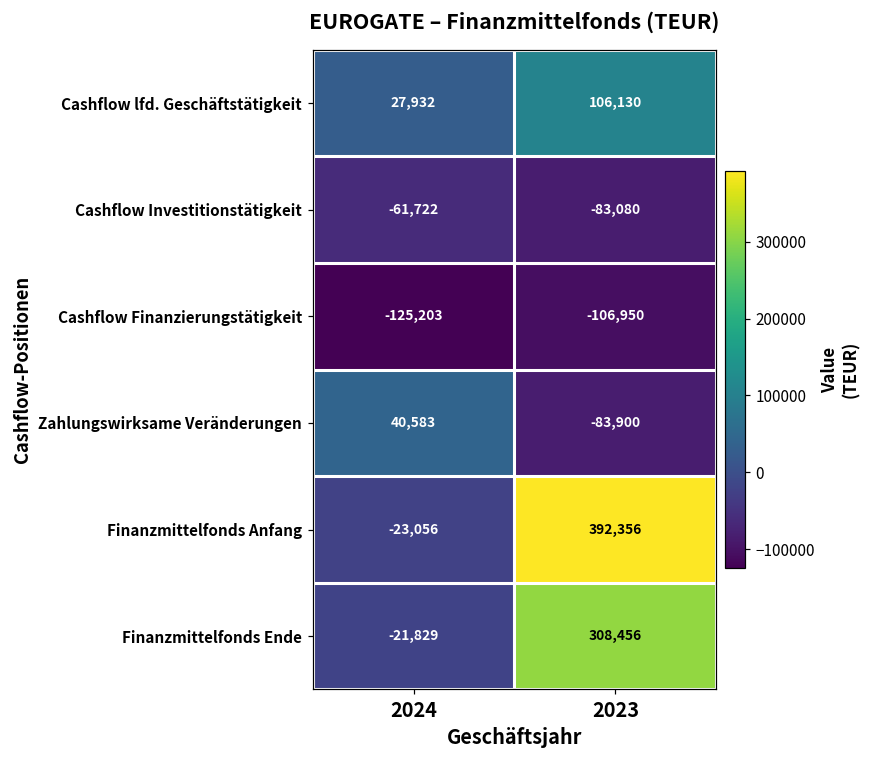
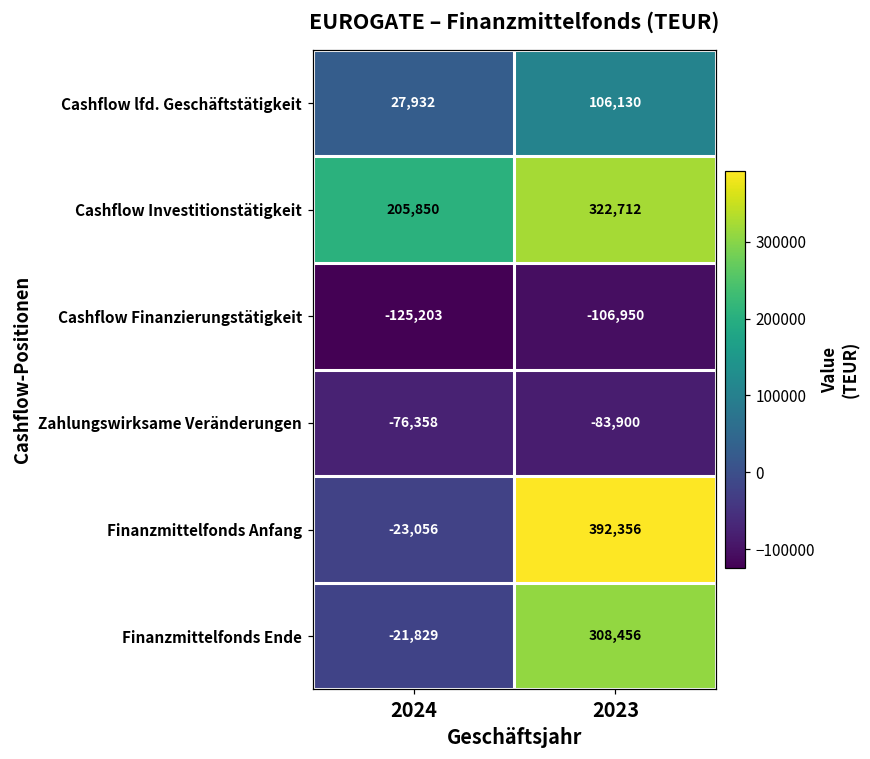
Cashflow Investitionstätigkeit, 2024: -61,722 -> 205,850
Cashflow Investitionstätigkeit, 2023: -83,080 -> 322,712
Zahlungswirksame Veränderungen, 2024: 40,583 -> -76,358
